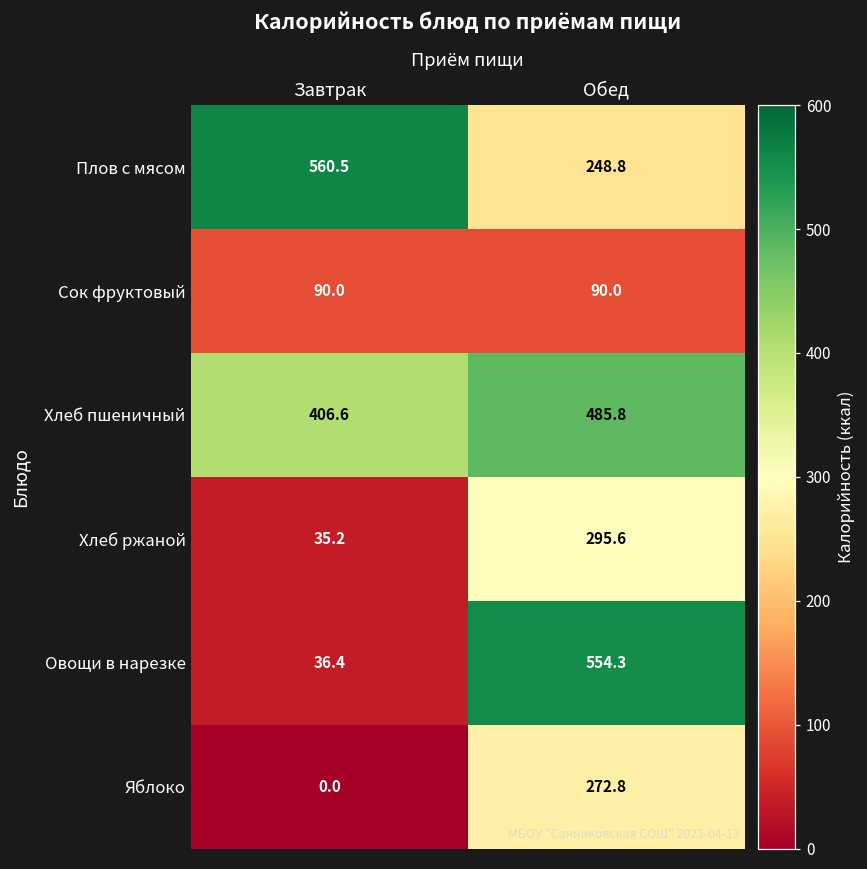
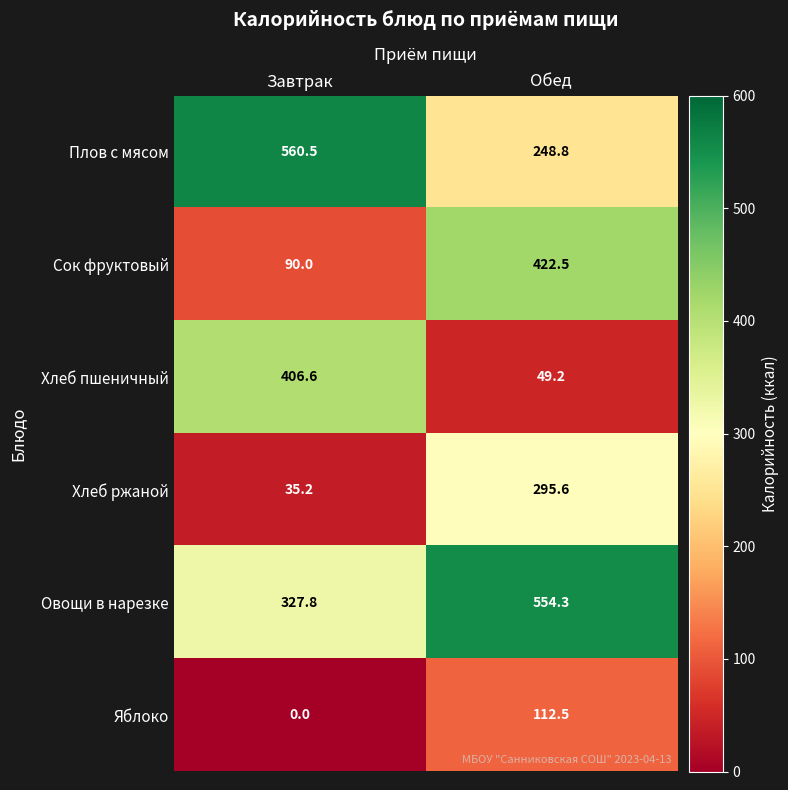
Сок фруктовый, Обед: 90.0 -> 422.5
Хлеб пшеничный, Обед: 485.8 -> 49.2
Овощи в нарезке, Завтрак: 36.4 -> 327.8
Яблоко, Обед: 272.8 -> 112.5
